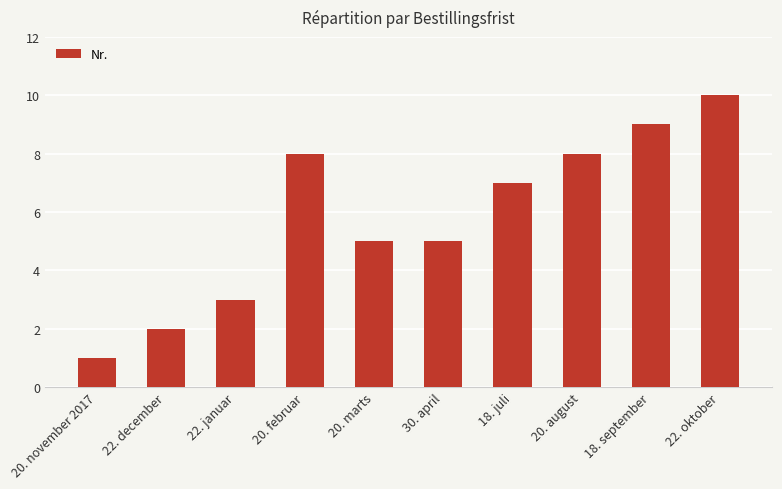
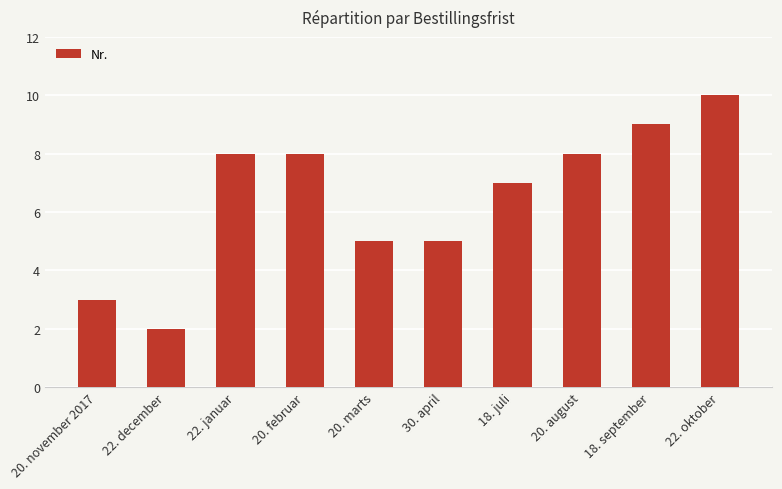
20. november 2017: 1 -> 3
22. januar: 3 -> 8
